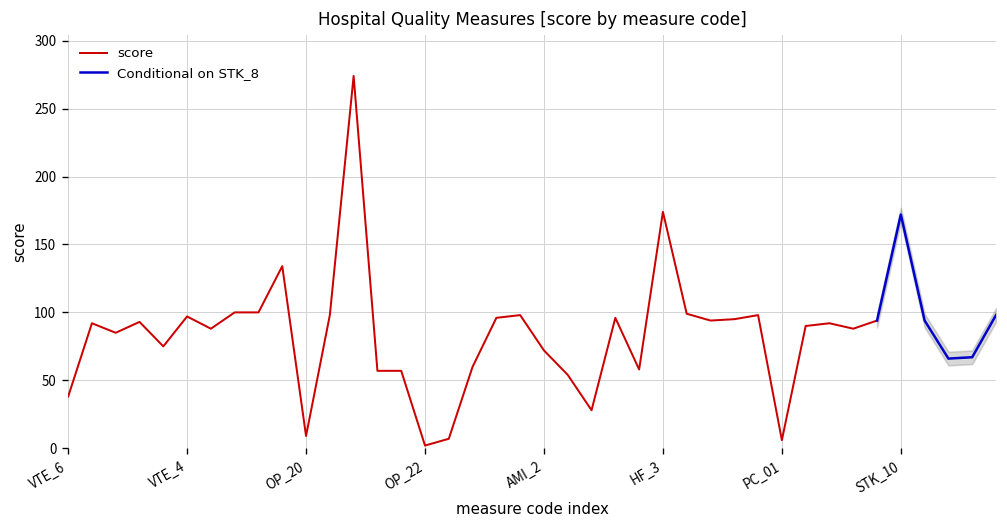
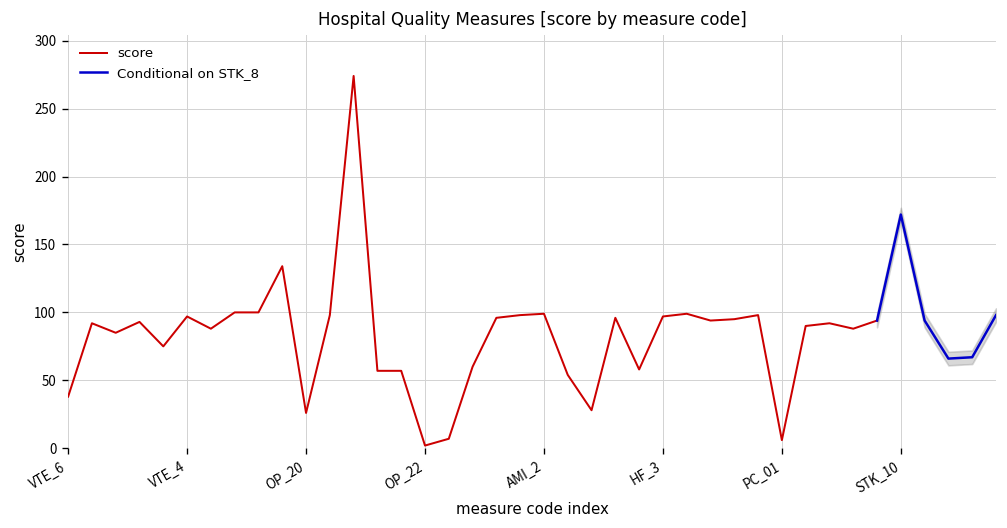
score, OP_20: 9 -> 26
score, AMI_2: 72 -> 99
score, HF_3: 174 -> 97
